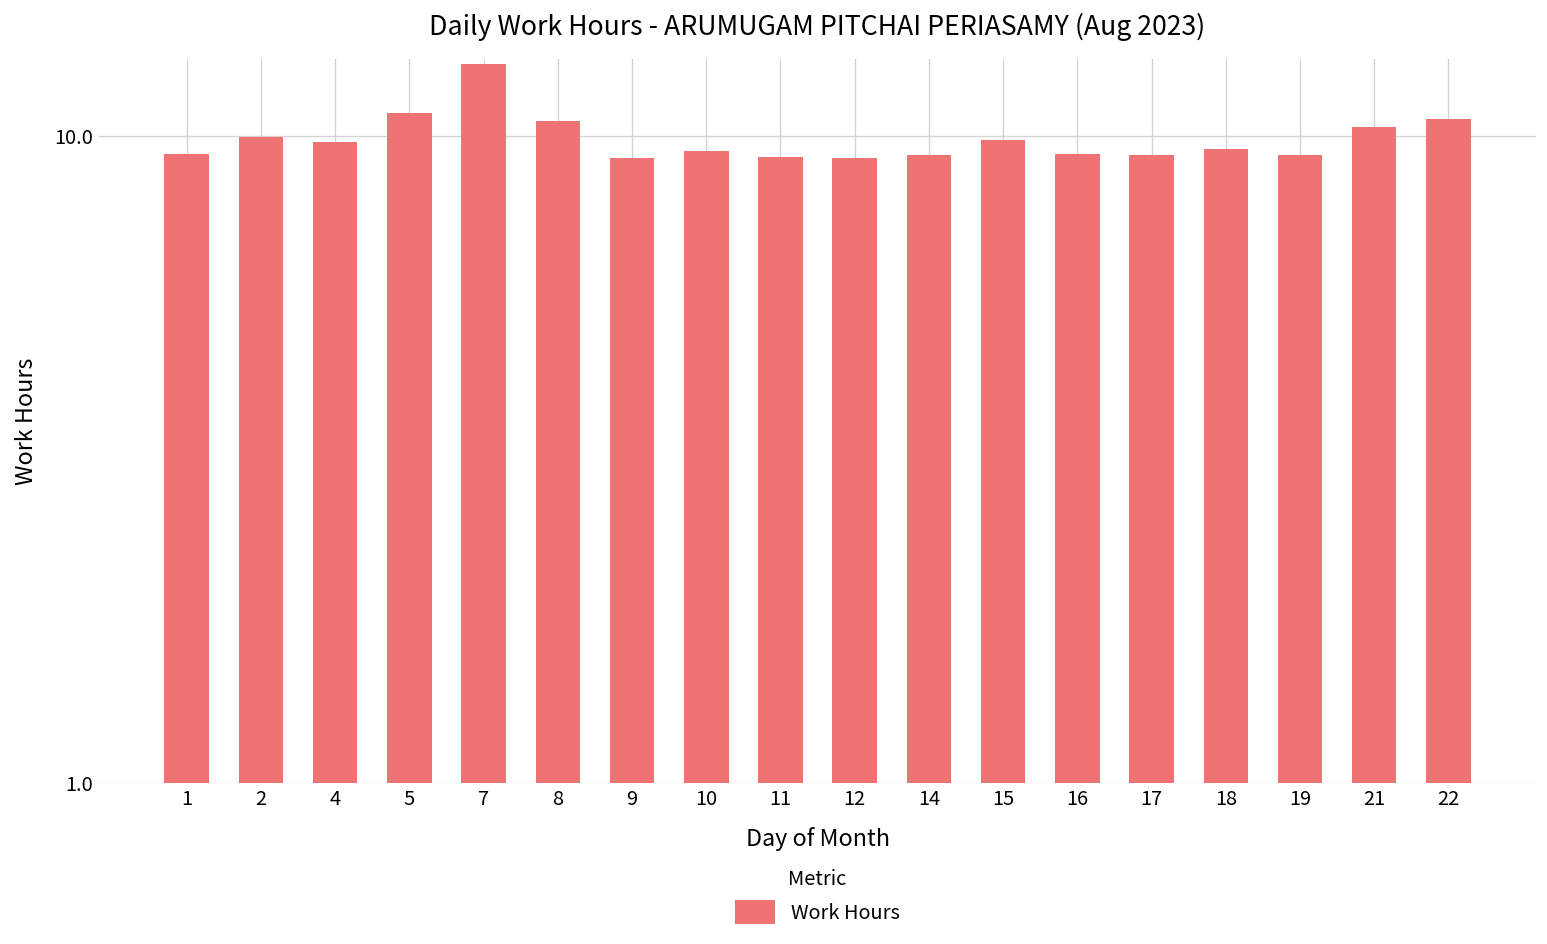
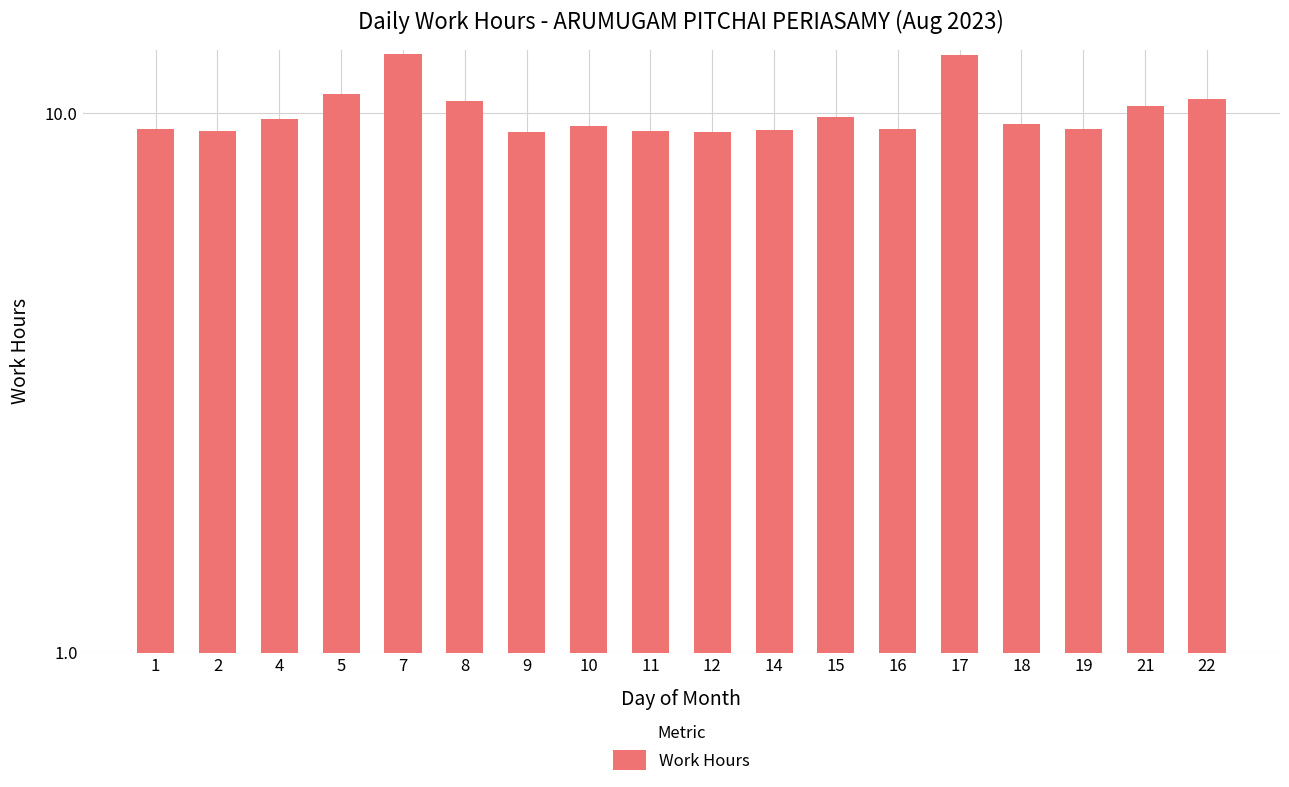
2: 10.0 -> 9.3
17: 9.3 -> 12.8
